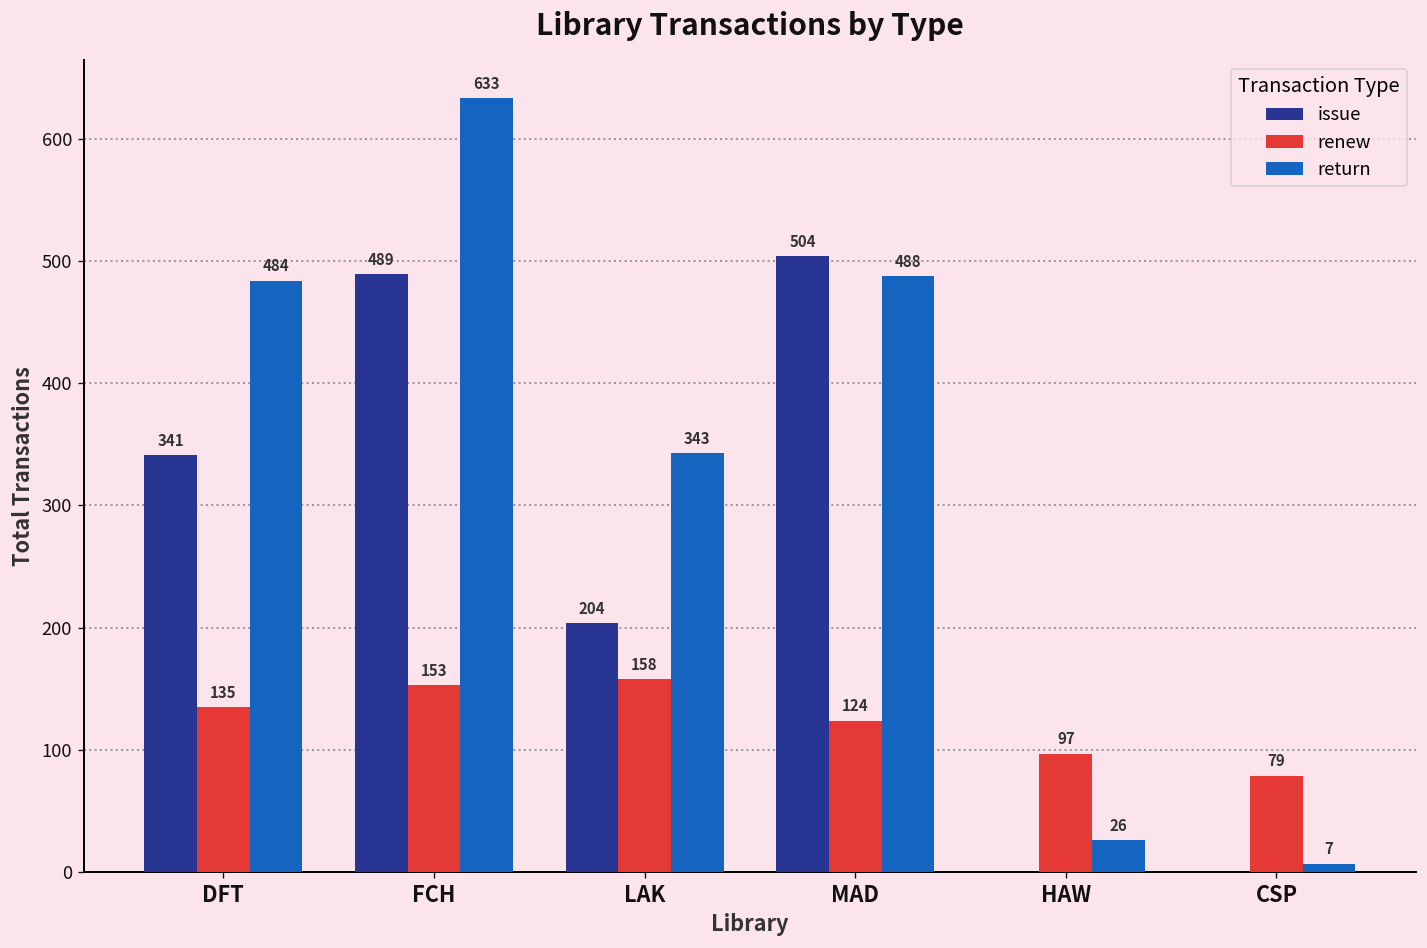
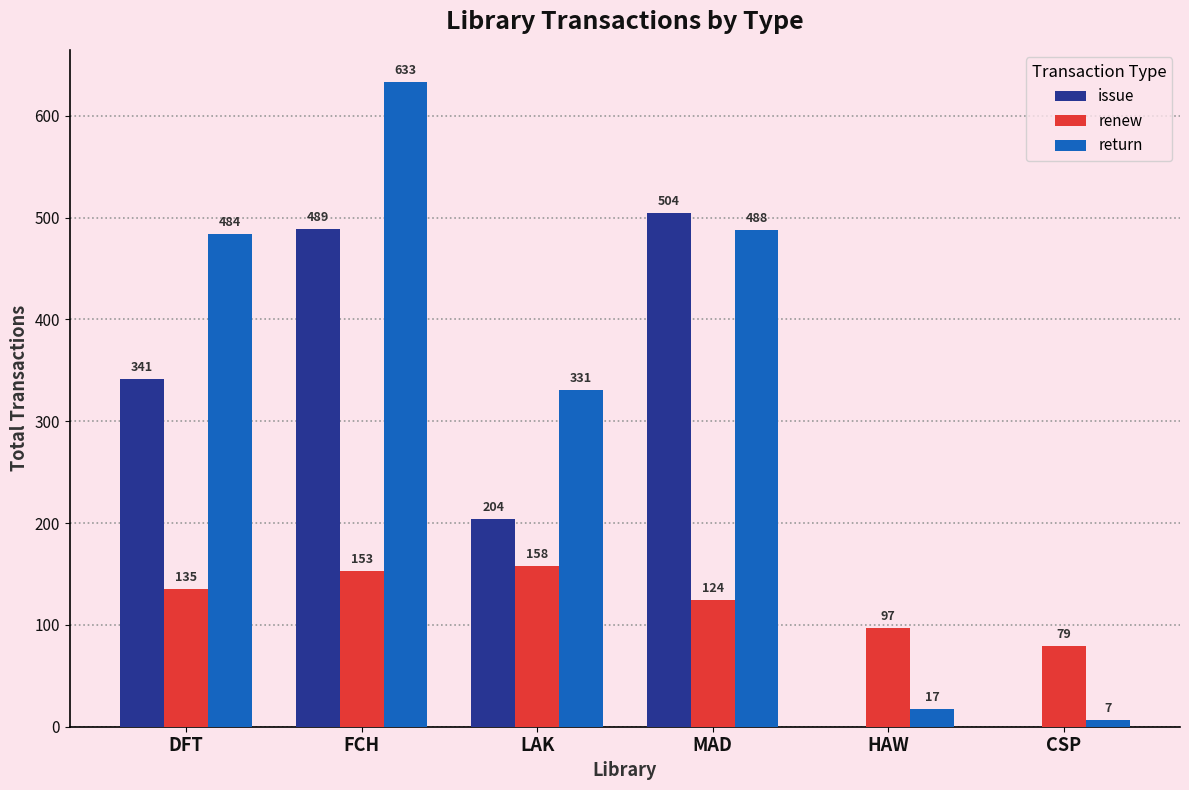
return, LAK: 343 -> 331
return, HAW: 26 -> 17
